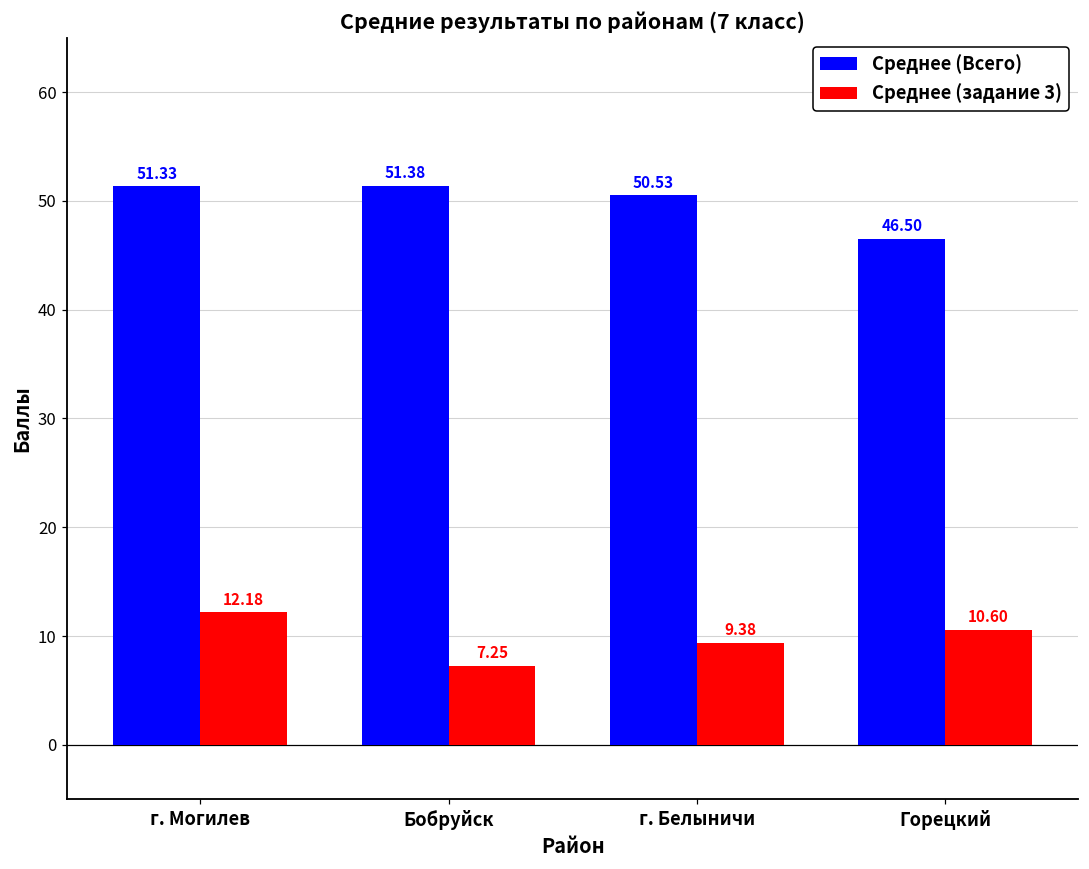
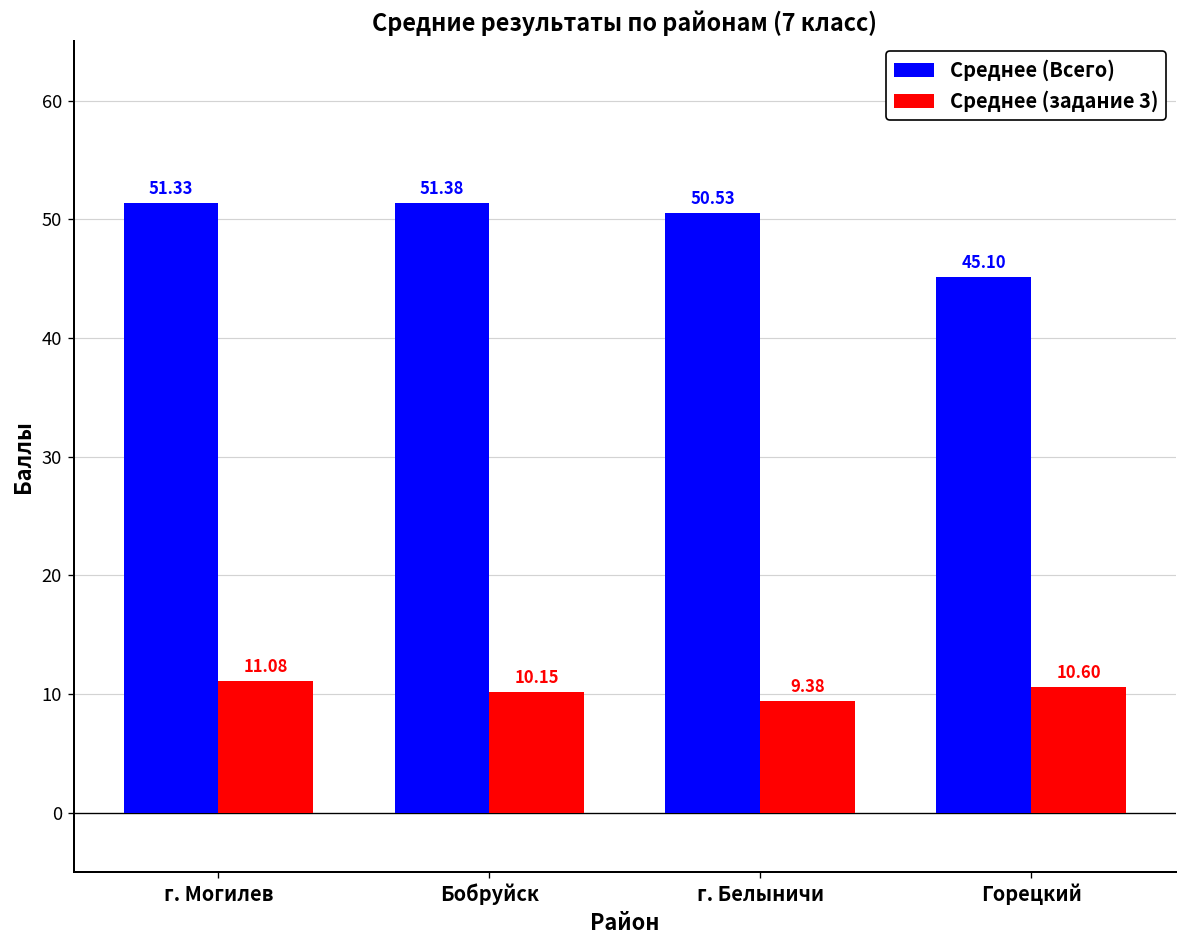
Среднее (задание 3), г. Могилев: 12.18 -> 11.08
Среднее (задание 3), Бобруйск: 7.25 -> 10.15
Среднее (Всего), Горецкий: 46.50 -> 45.10
